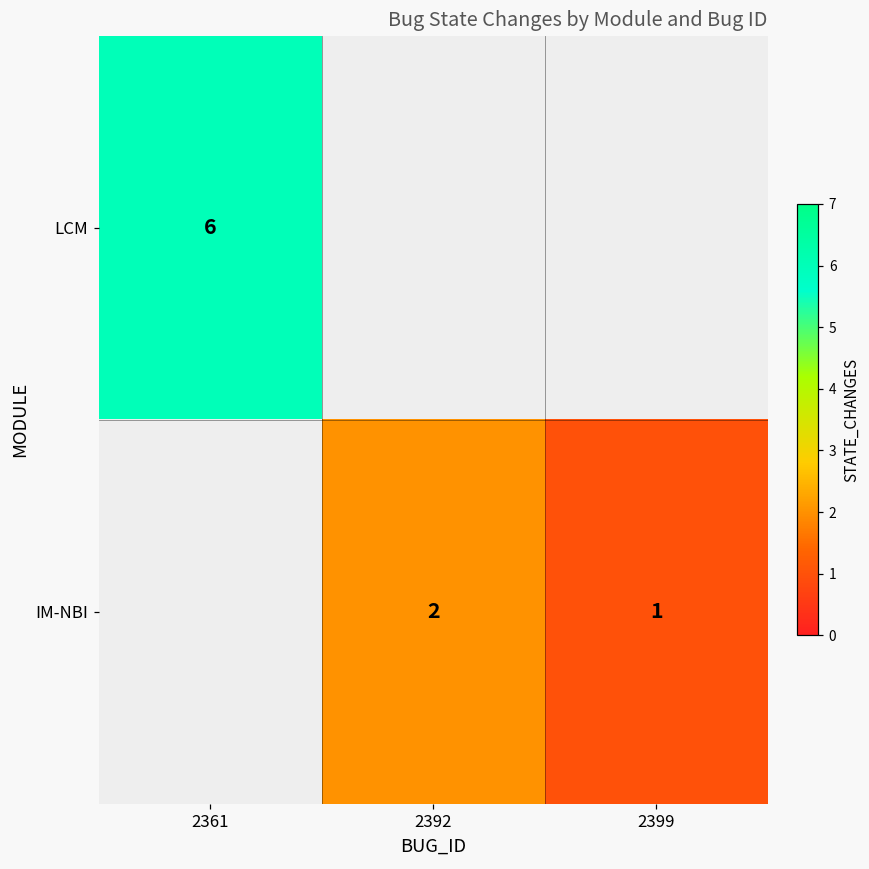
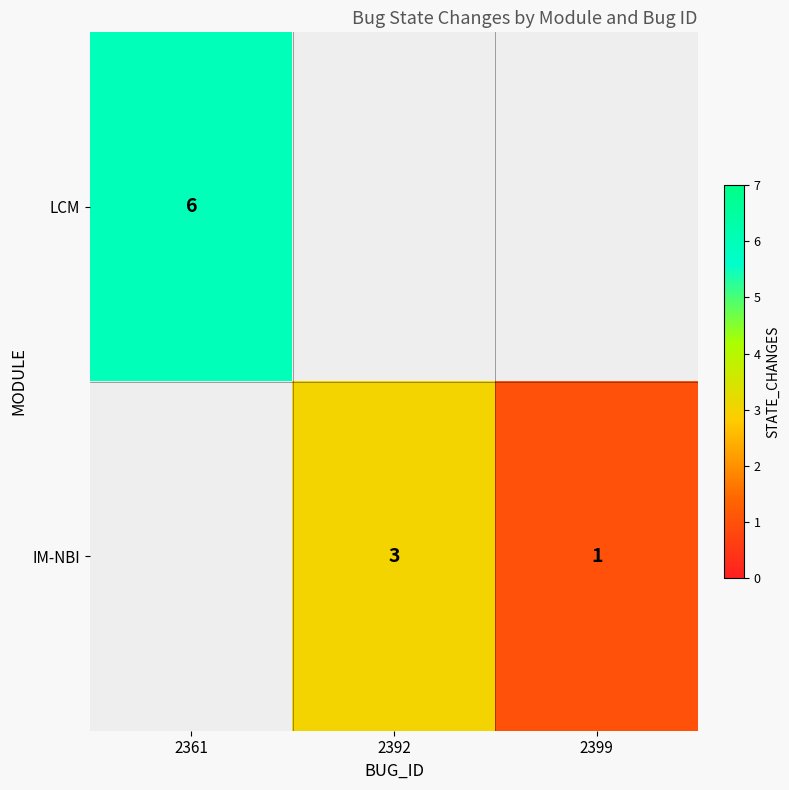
IM-NBI, 2392: 2 -> 3
